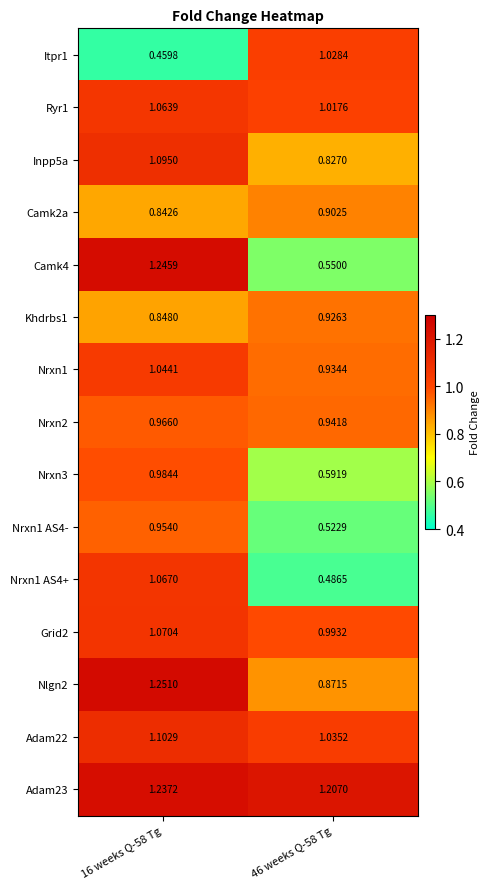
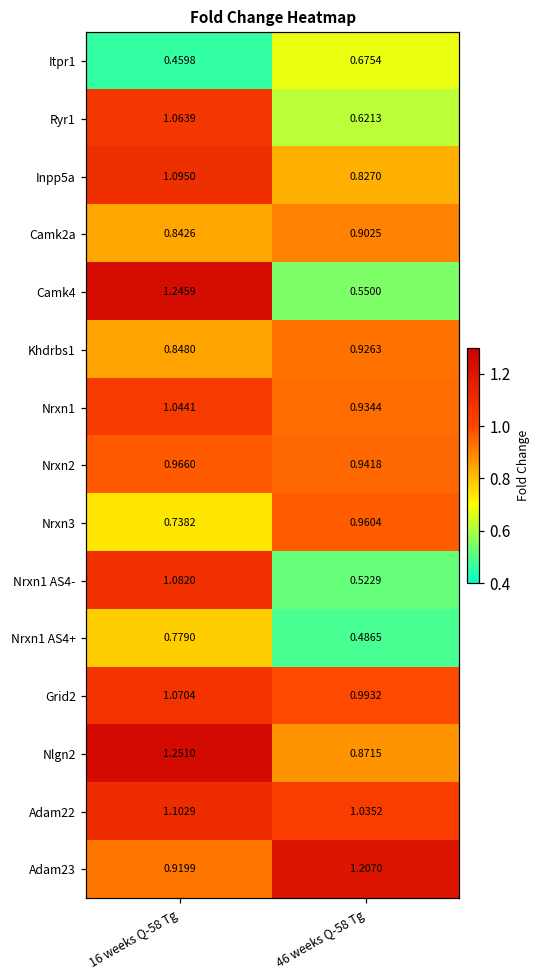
Itpr1, 46 weeks Q-58 Tg: 1.0284 -> 0.6754
Ryr1, 46 weeks Q-58 Tg: 1.0176 -> 0.6213
Nrxn3, 16 weeks Q-58 Tg: 0.9844 -> 0.7382
Nrxn3, 46 weeks Q-58 Tg: 0.5919 -> 0.9604
Nrxn1 AS4-, 16 weeks Q-58 Tg: 0.9540 -> 1.0820
Nrxn1 AS4+, 16 weeks Q-58 Tg: 1.0670 -> 0.7790
Adam23, 16 weeks Q-58 Tg: 1.2372 -> 0.9199
